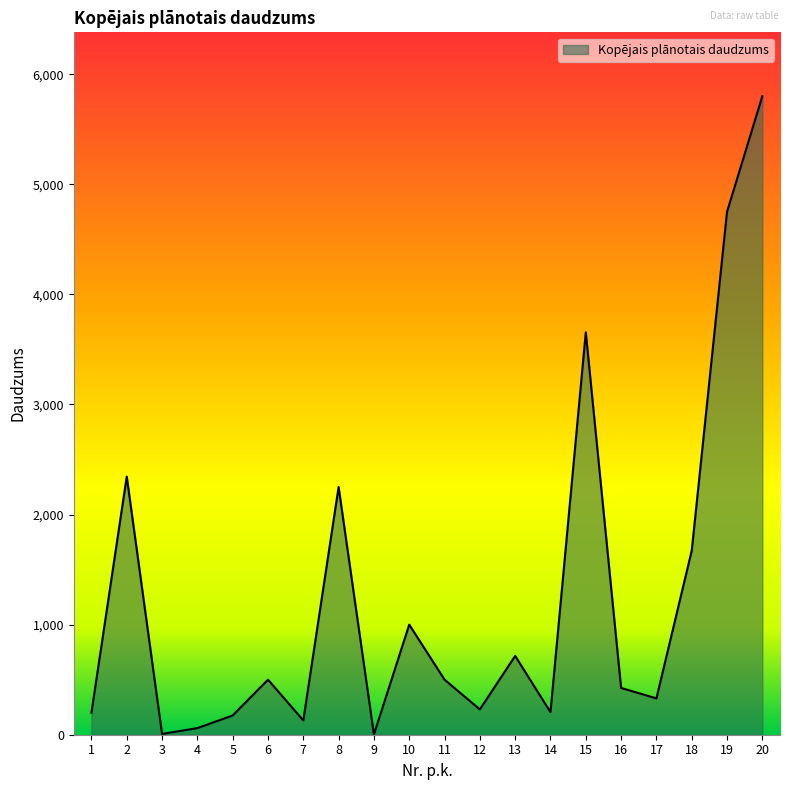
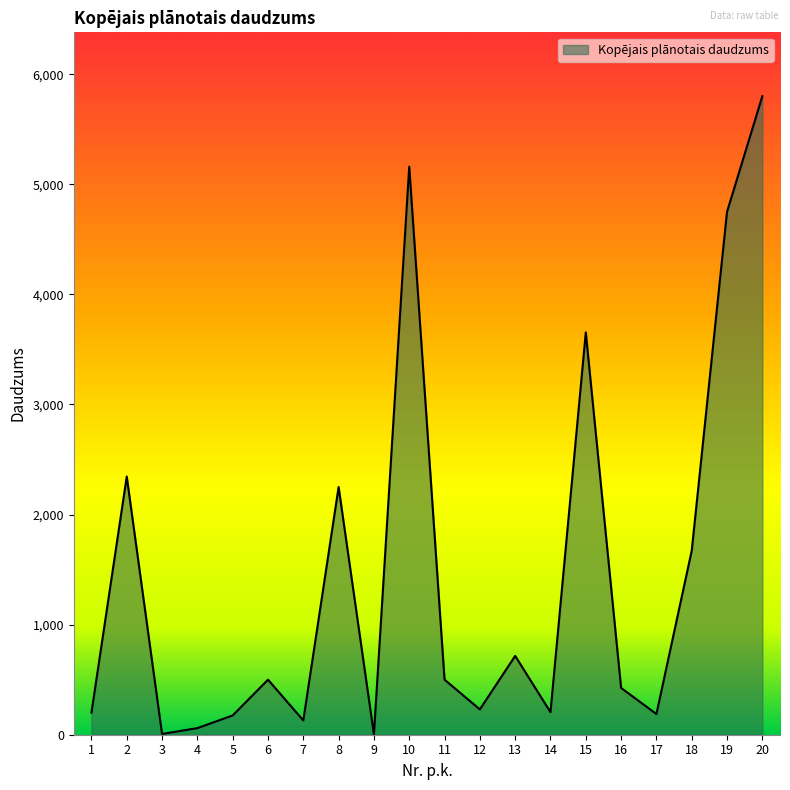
10: 1,000 -> 5,160
17: 330 -> 190
